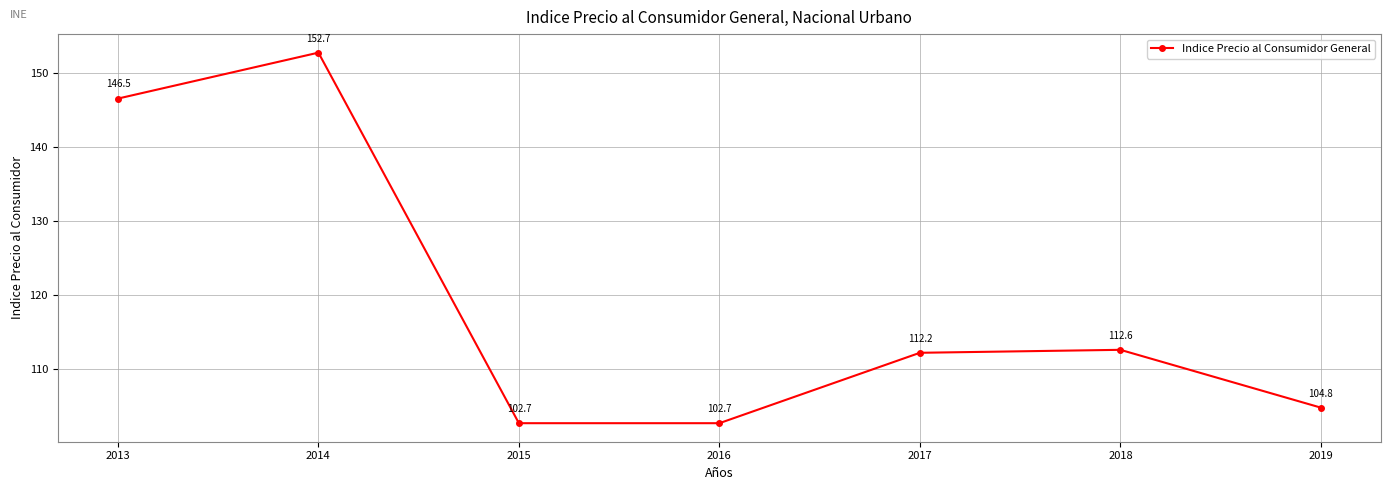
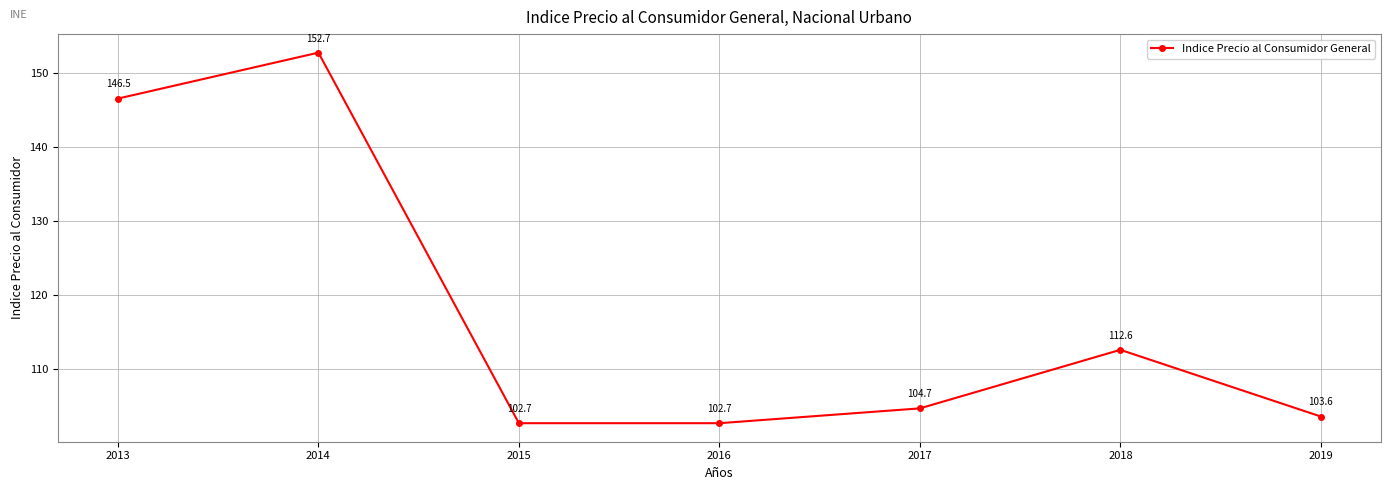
2017: 112.2 -> 104.7
2019: 104.8 -> 103.6
